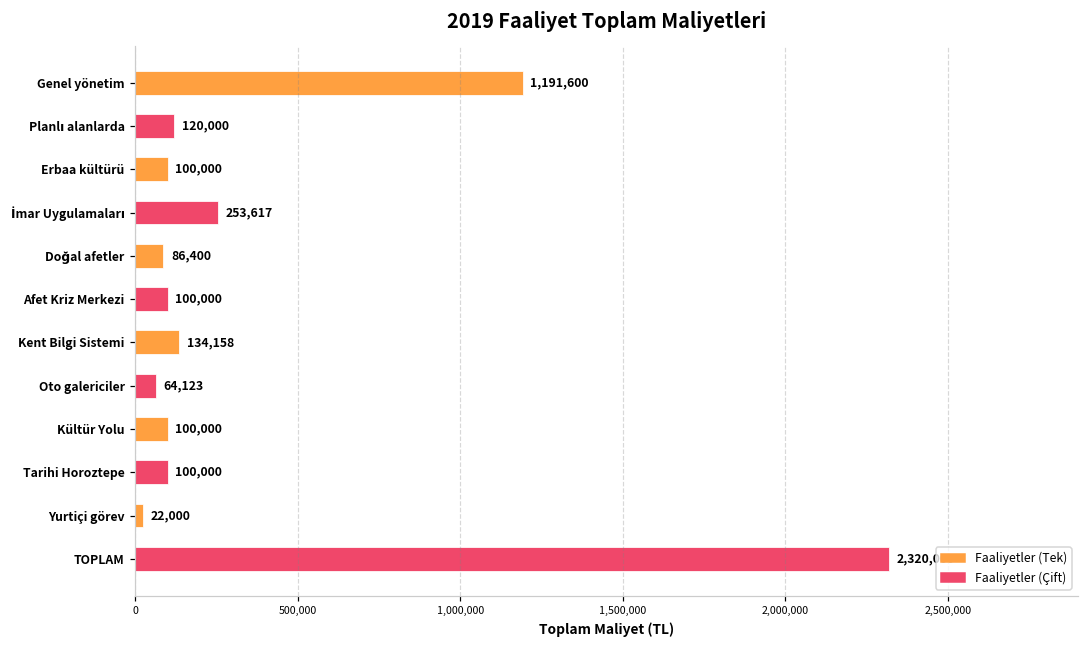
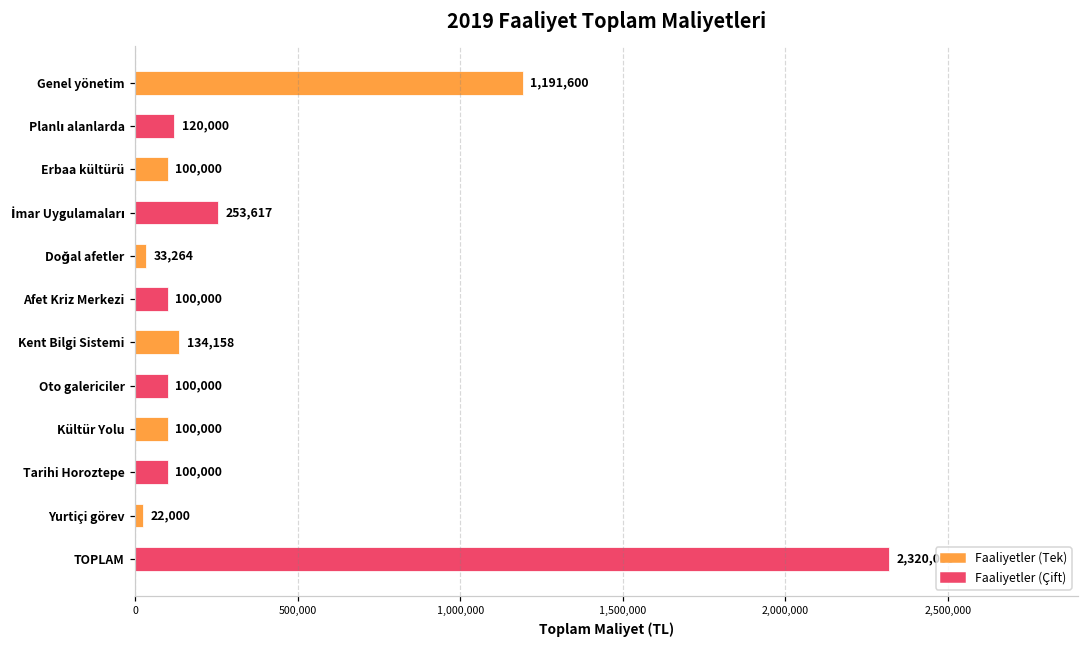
Doğal afetler: 86,400 -> 33,264
Oto galericiler: 64,123 -> 100,000
